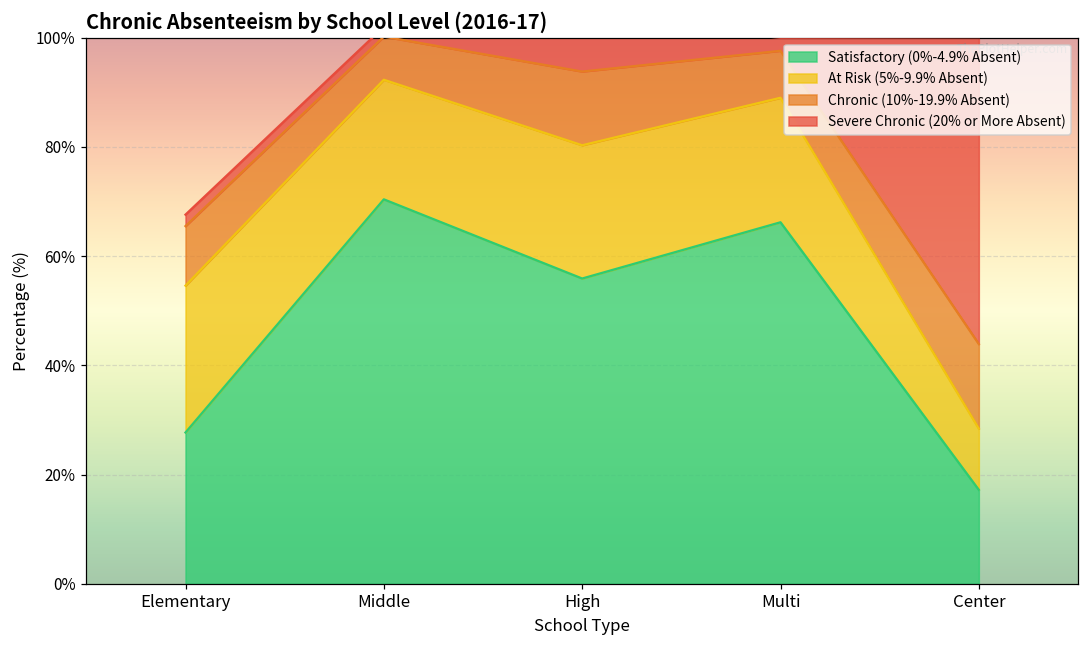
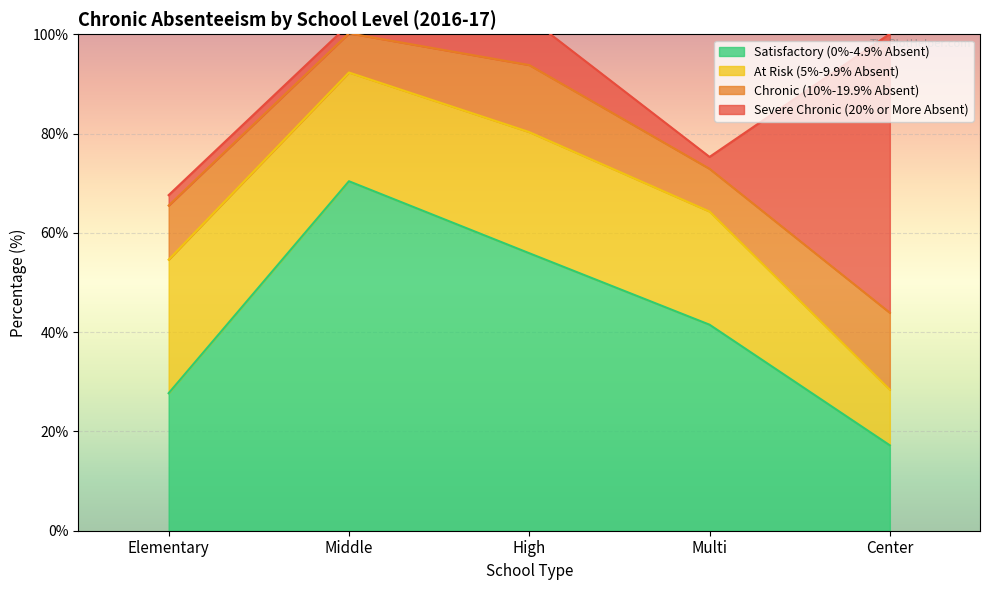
Satisfactory (0%-4.9% Absent), Multi: 66% -> 42%
